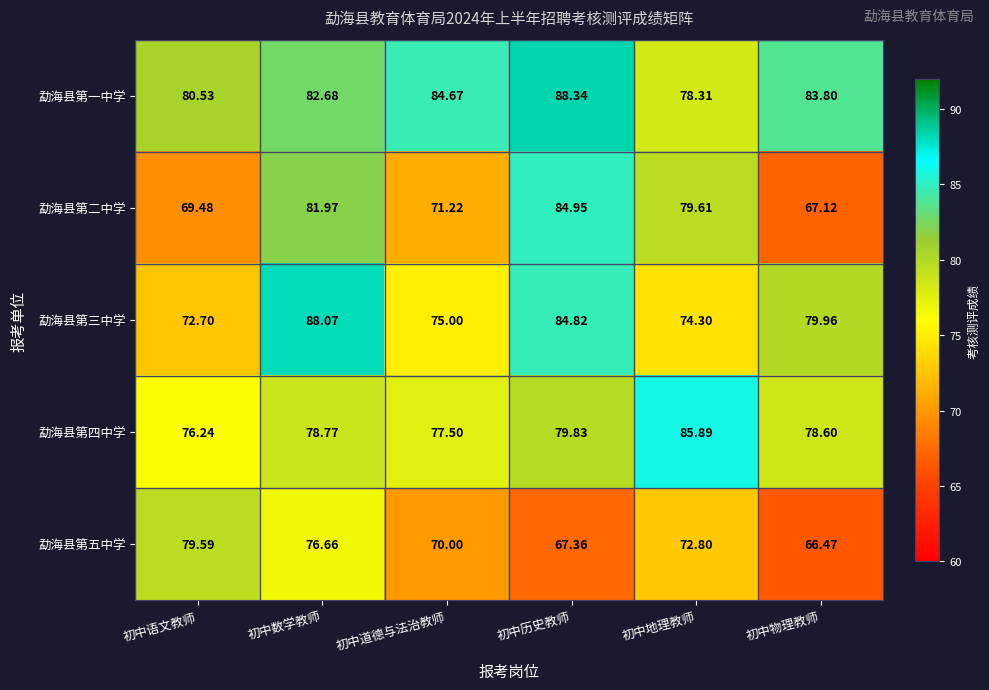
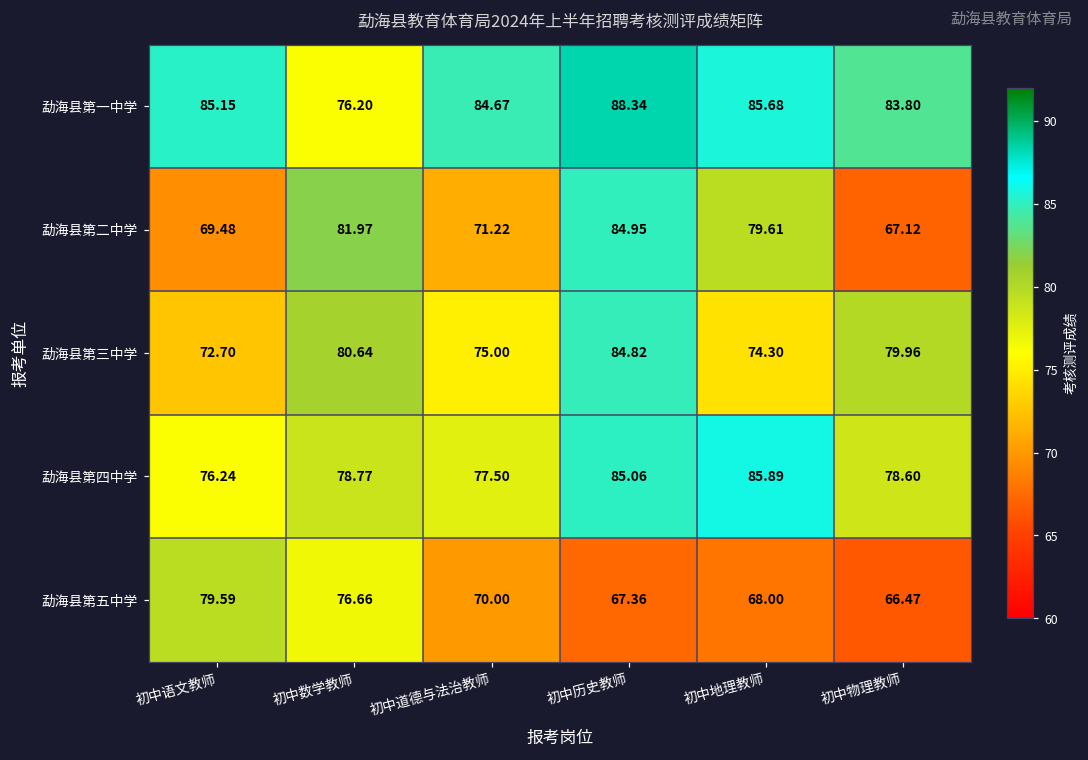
勐海县第一中学, 初中语文教师: 80.53 -> 85.15
勐海县第一中学, 初中数学教师: 82.68 -> 76.20
勐海县第一中学, 初中地理教师: 78.31 -> 85.68
勐海县第三中学, 初中数学教师: 88.07 -> 80.64
勐海县第四中学, 初中历史教师: 79.83 -> 85.06
勐海县第五中学, 初中地理教师: 72.80 -> 68.00
